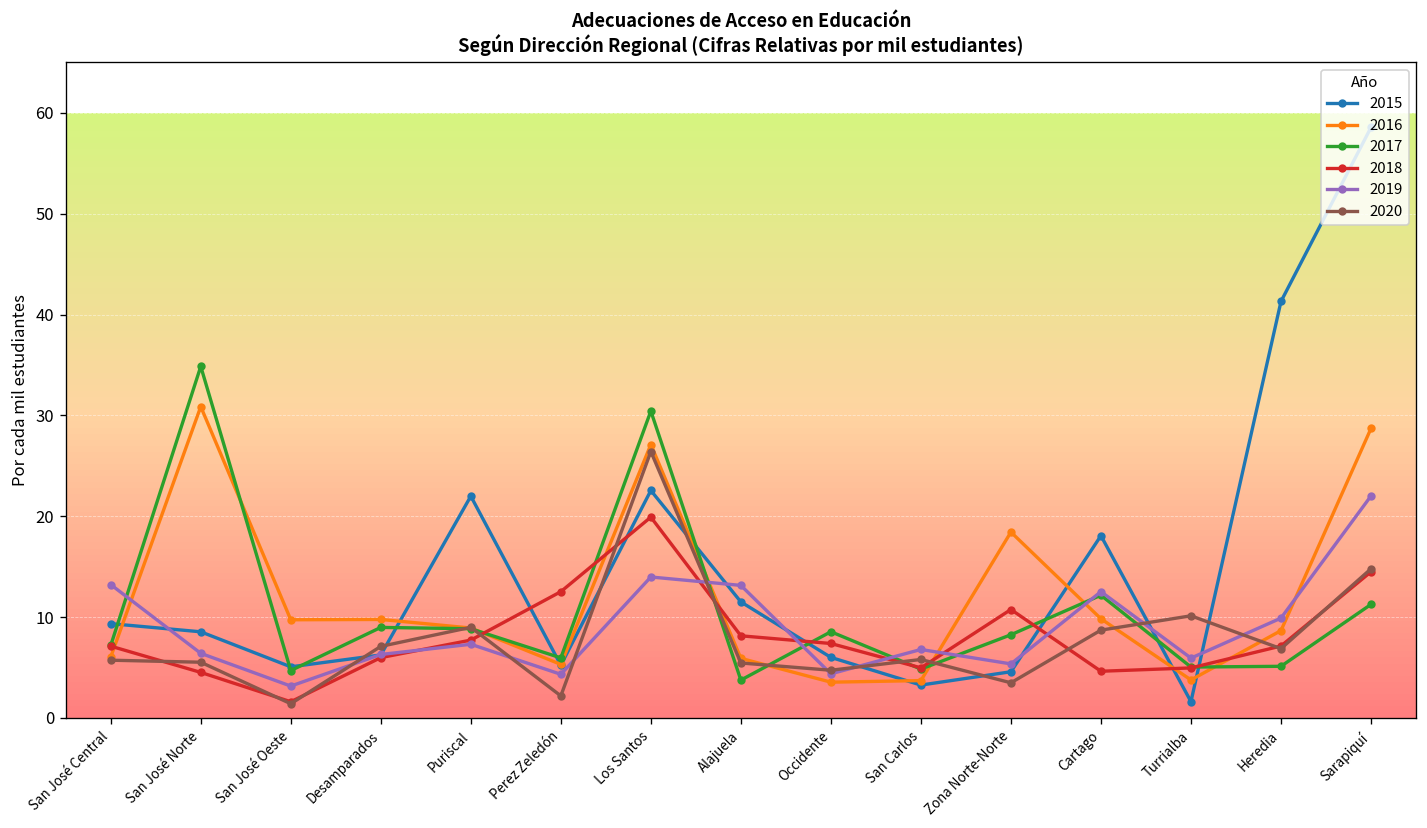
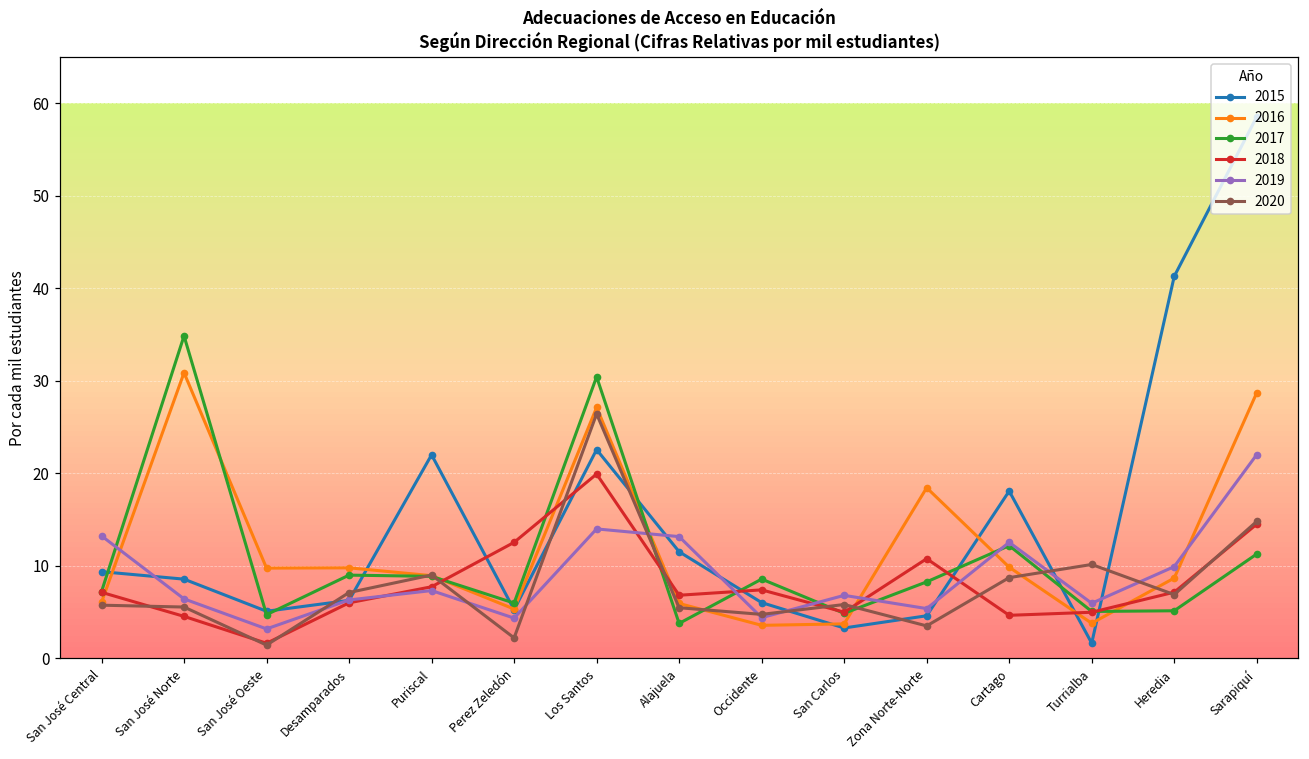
2018, Alajuela: 8 -> 7
